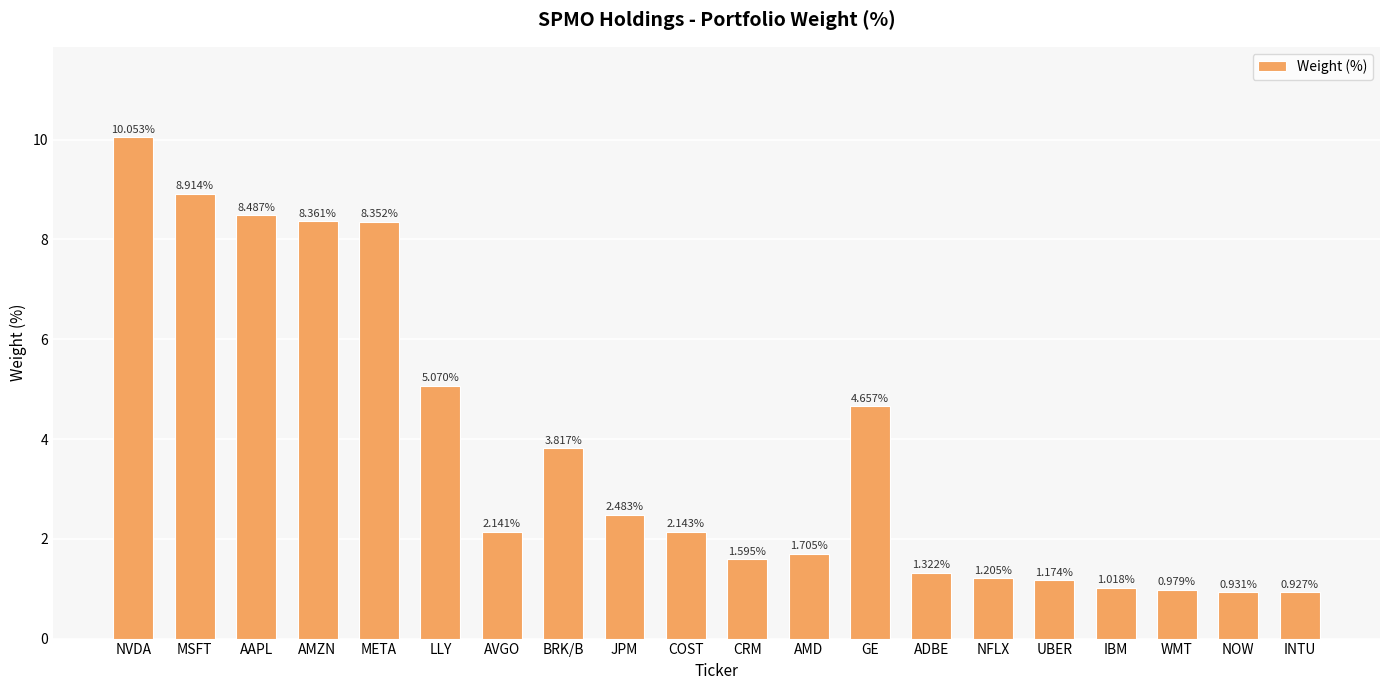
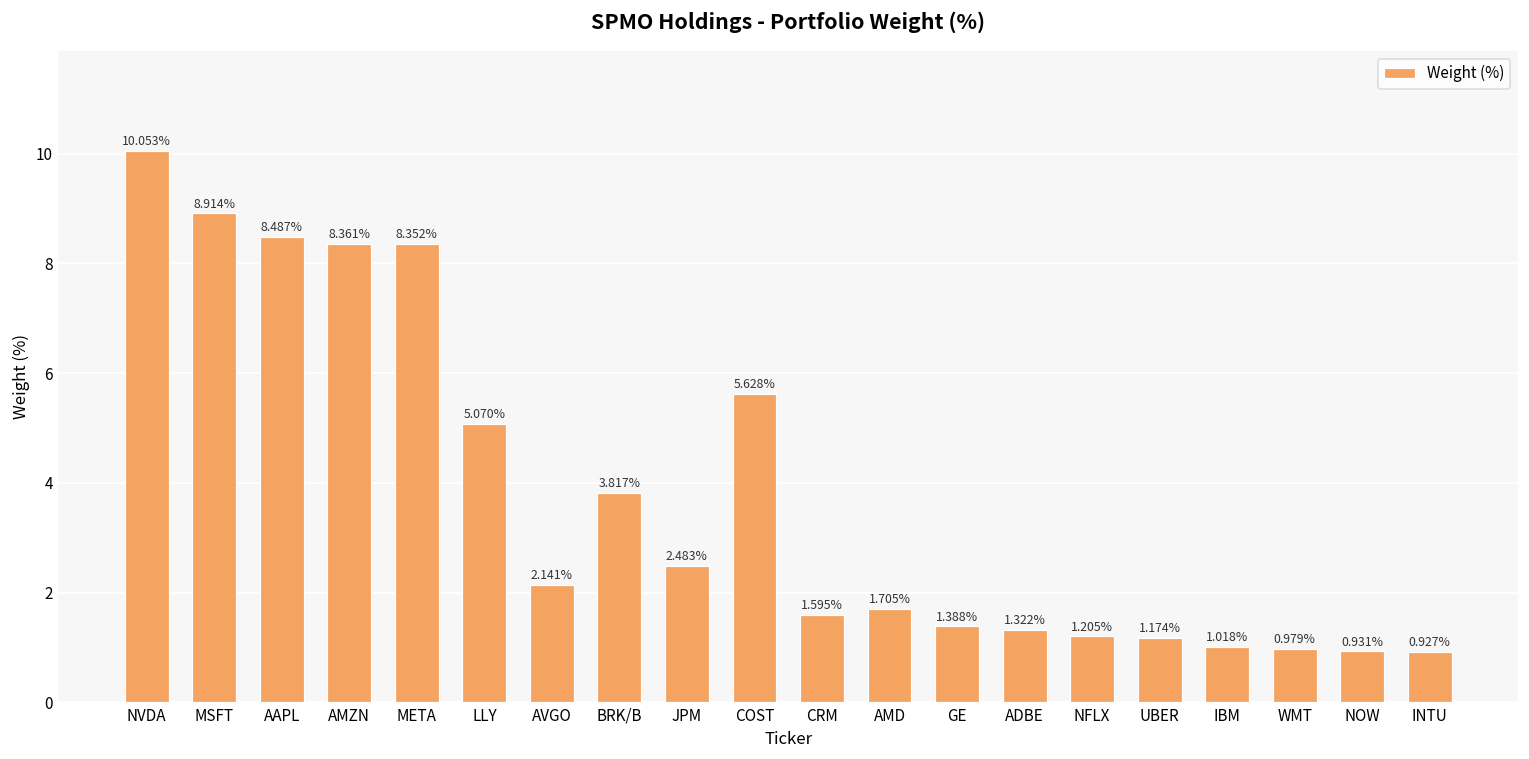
COST: 2.143% -> 5.628%
GE: 4.657% -> 1.388%
